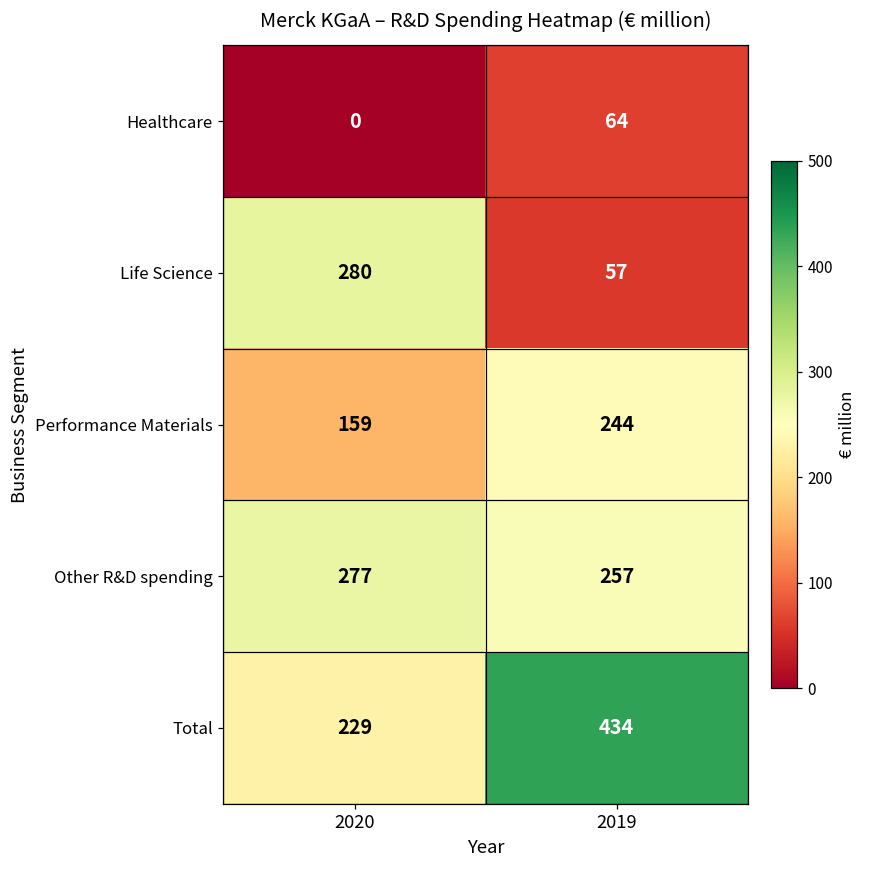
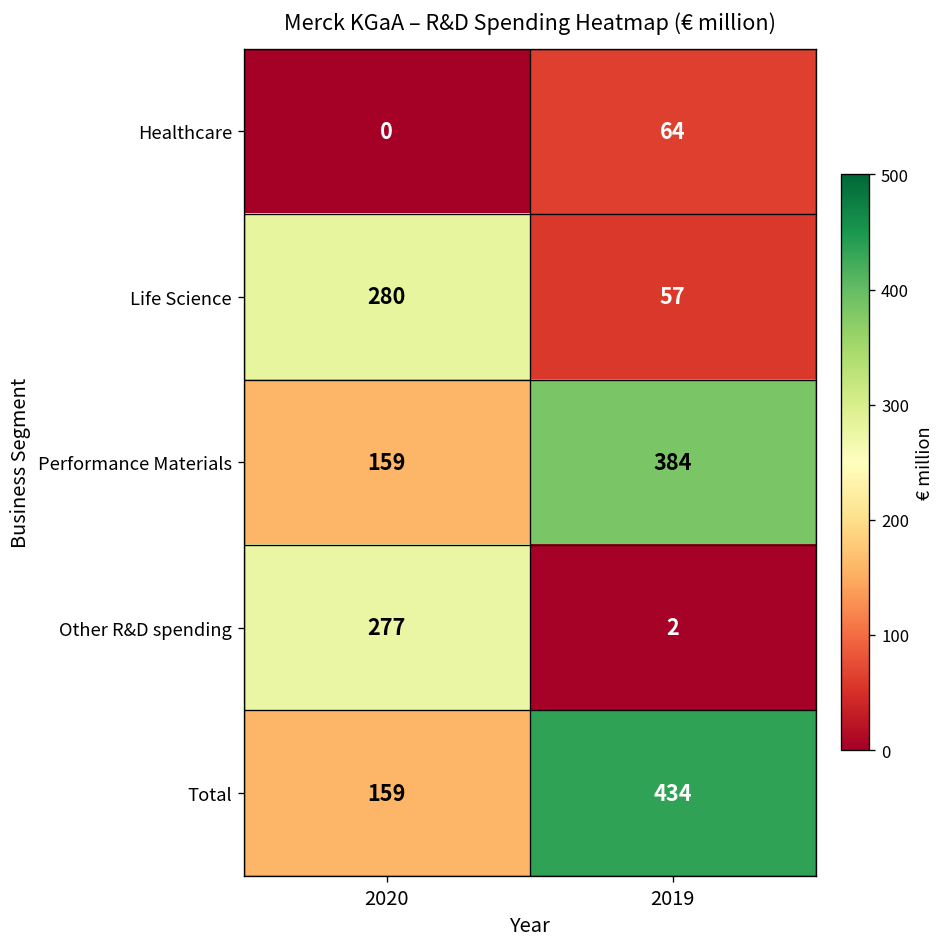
Performance Materials, 2019: 244 -> 384
Other R&D spending, 2019: 257 -> 2
Total, 2020: 229 -> 159
